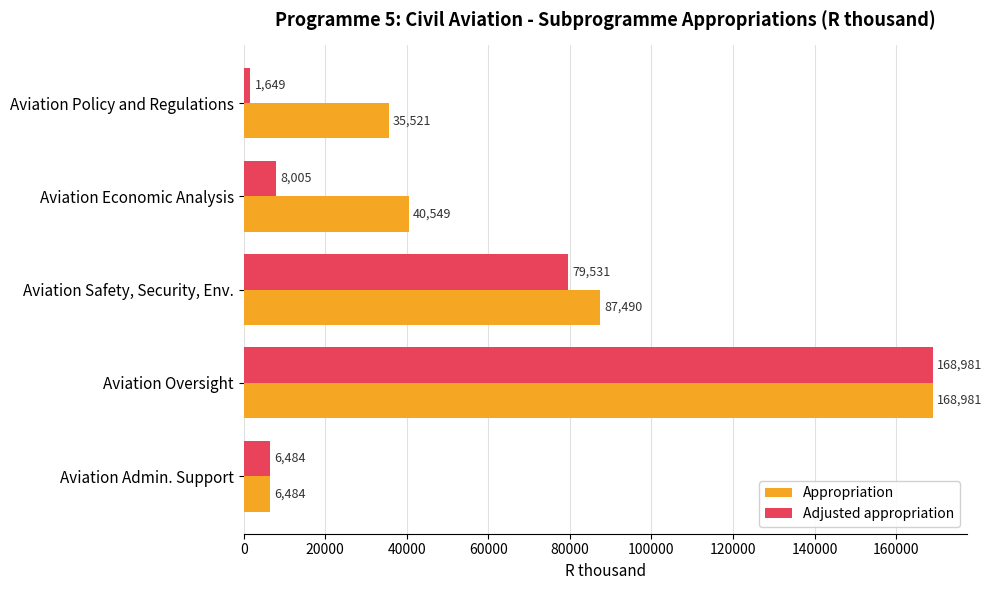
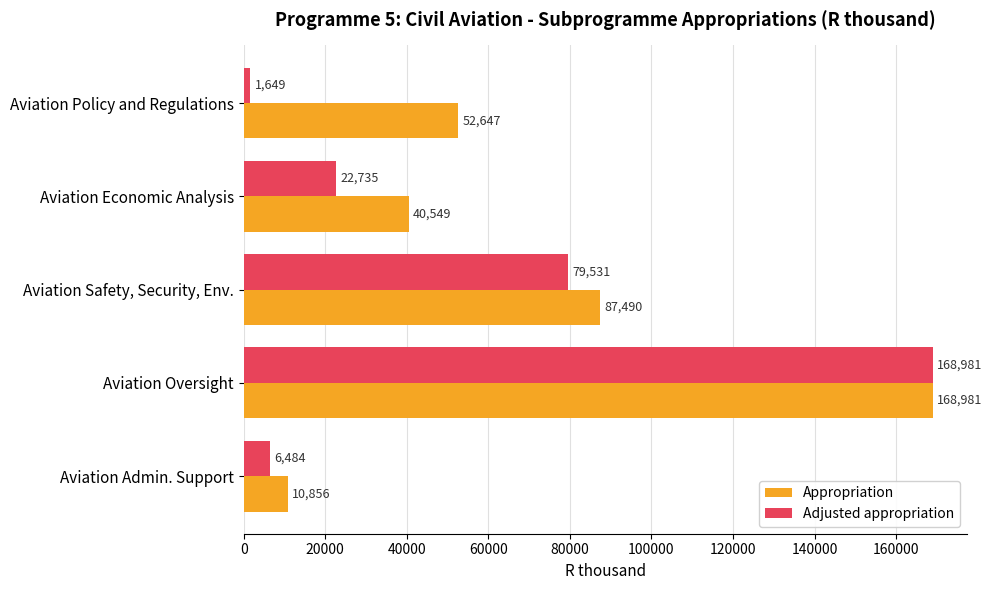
Appropriation, Aviation Policy and Regulations: 35,521 -> 52,647
Adjusted appropriation, Aviation Economic Analysis: 8,005 -> 22,735
Appropriation, Aviation Admin. Support: 6,484 -> 10,856
